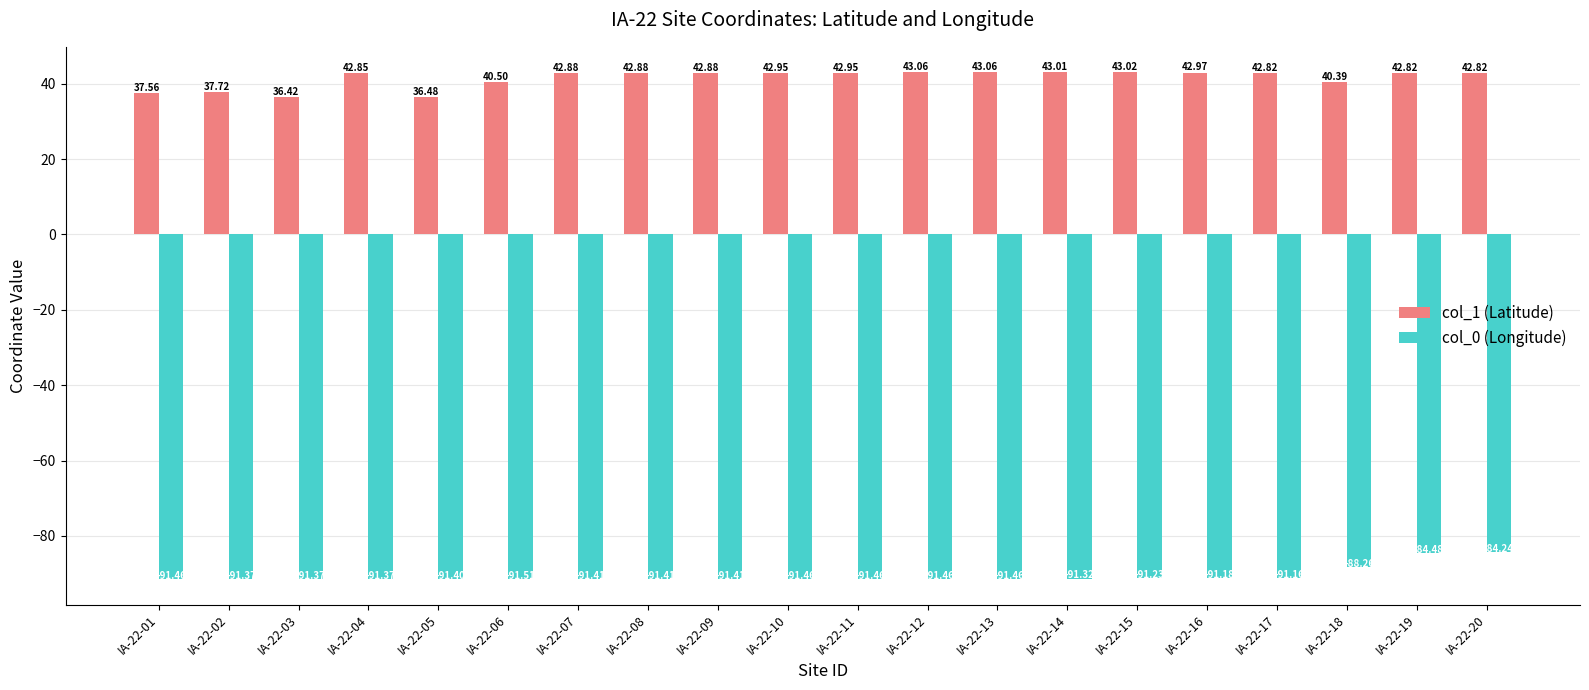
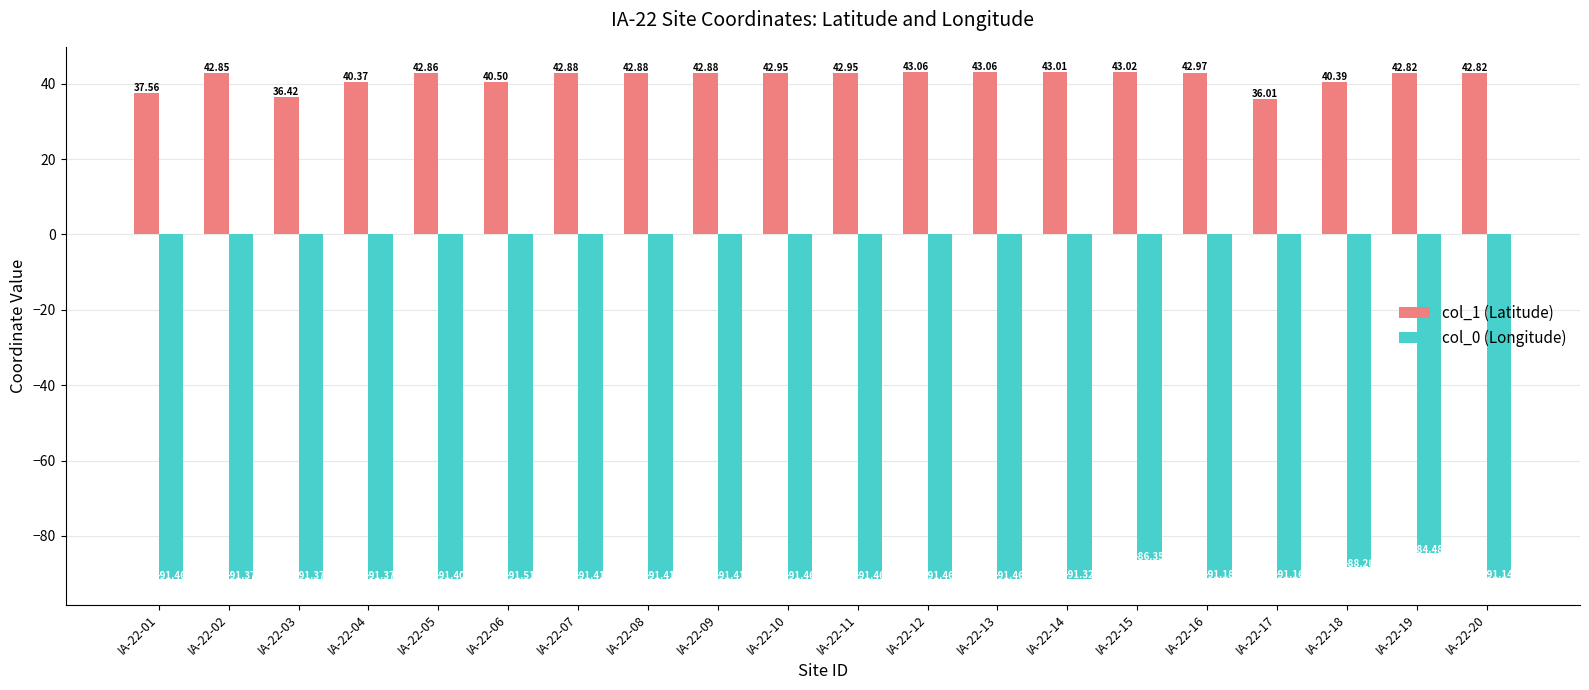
col_1 (Latitude), IA-22-02: 37.72 -> 42.85
col_1 (Latitude), IA-22-04: 42.85 -> 40.37
col_1 (Latitude), IA-22-05: 36.48 -> 42.86
col_0 (Longitude), IA-22-15: -91 -> -86
col_1 (Latitude), IA-22-17: 42.82 -> 36.01
col_0 (Longitude), IA-22-20: -84.24 -> -91.14
